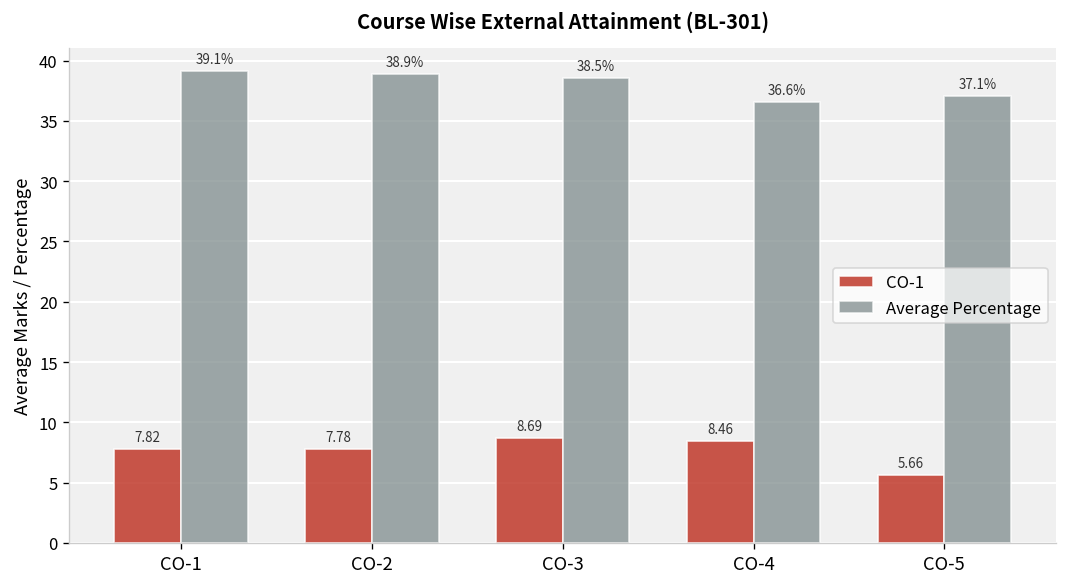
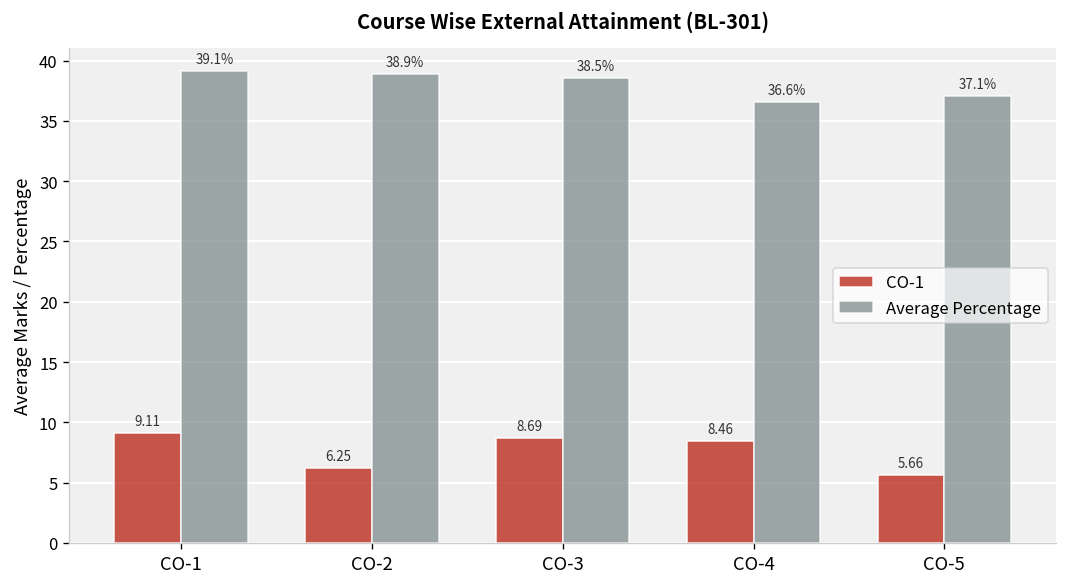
CO-1, CO-1: 7.82 -> 9.11
CO-1, CO-2: 7.78 -> 6.25
